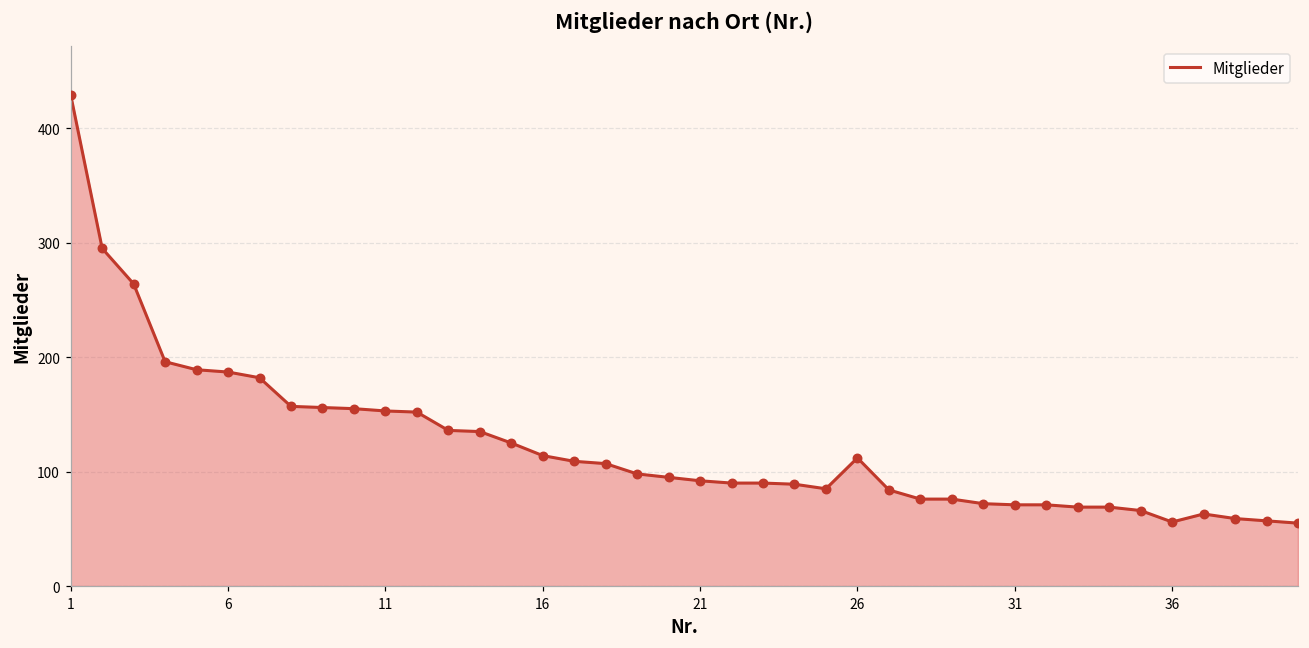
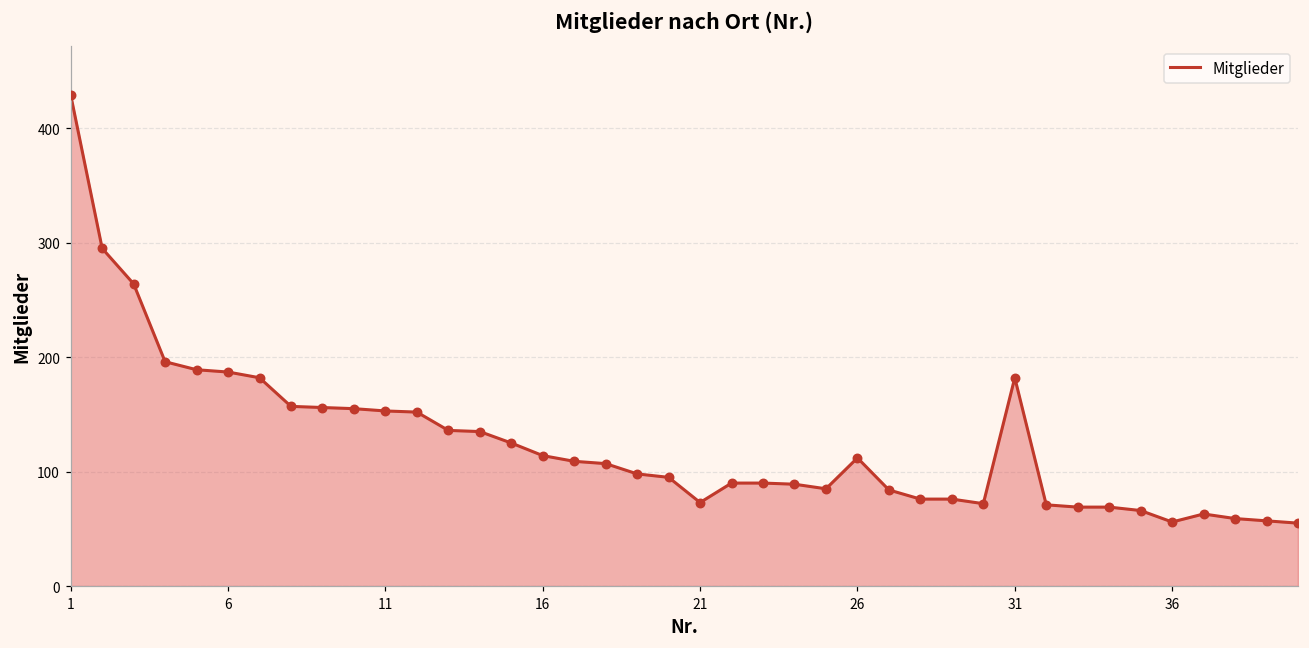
21: 92 -> 73
31: 71 -> 182
